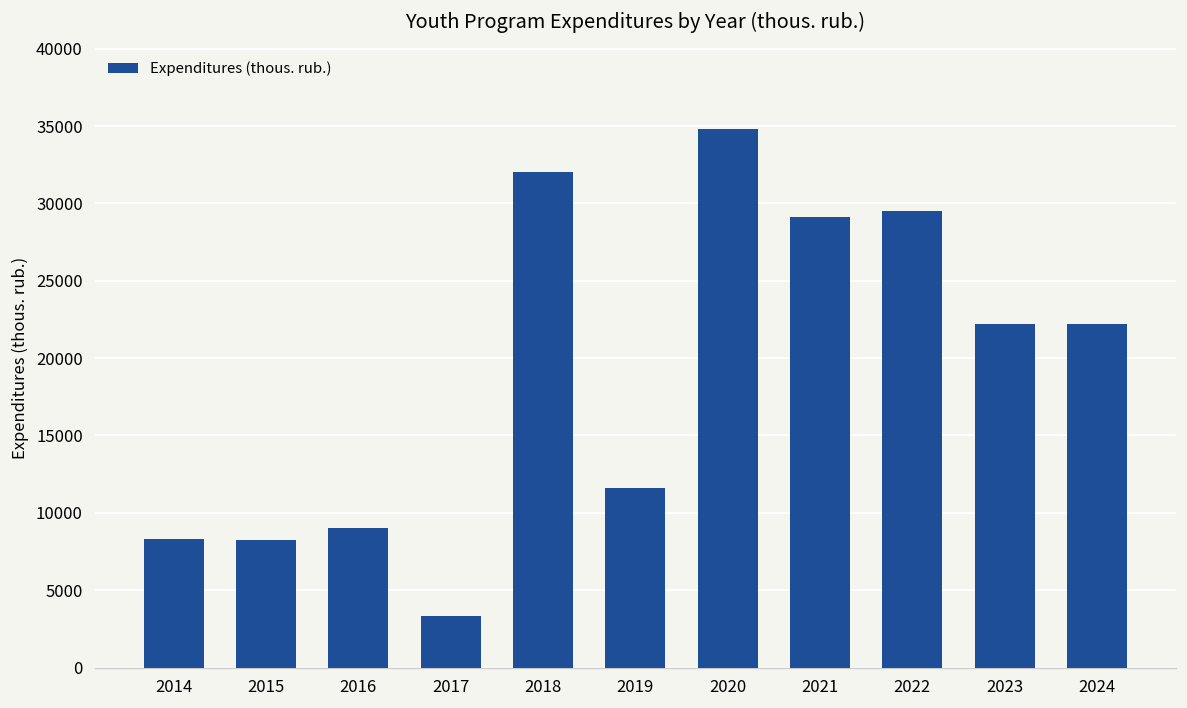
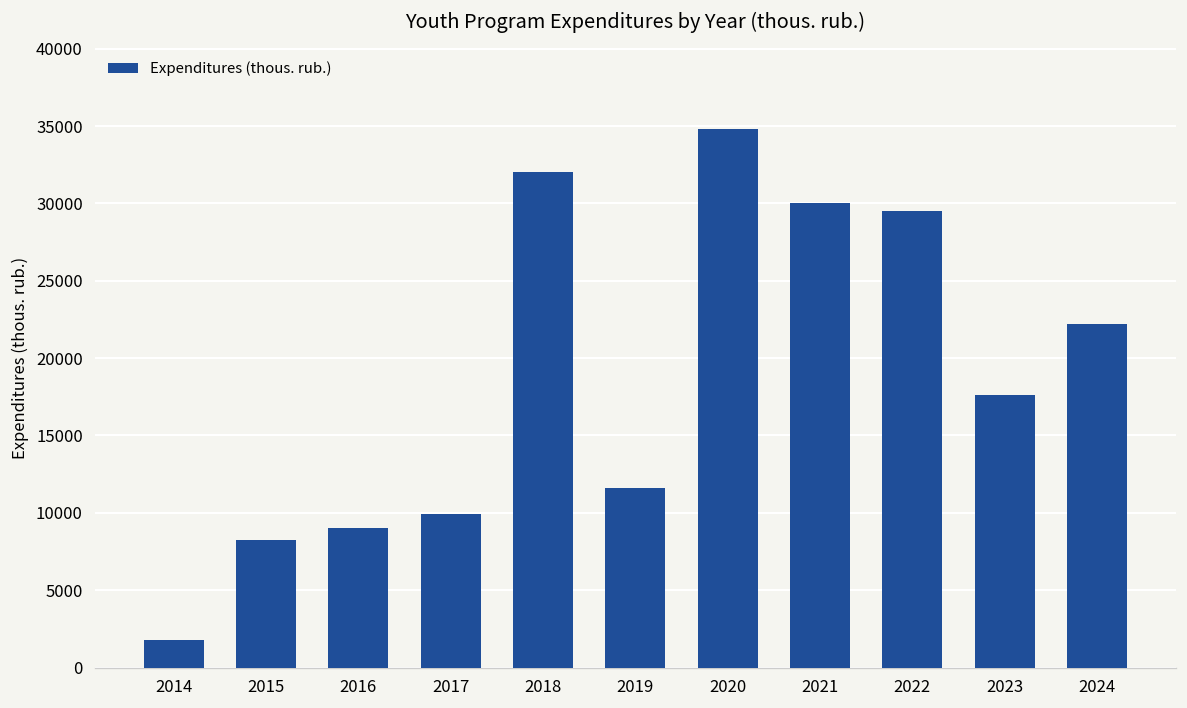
2014: 8300 -> 1800
2017: 3400 -> 9900
2021: 29100 -> 30000
2023: 22200 -> 17600
